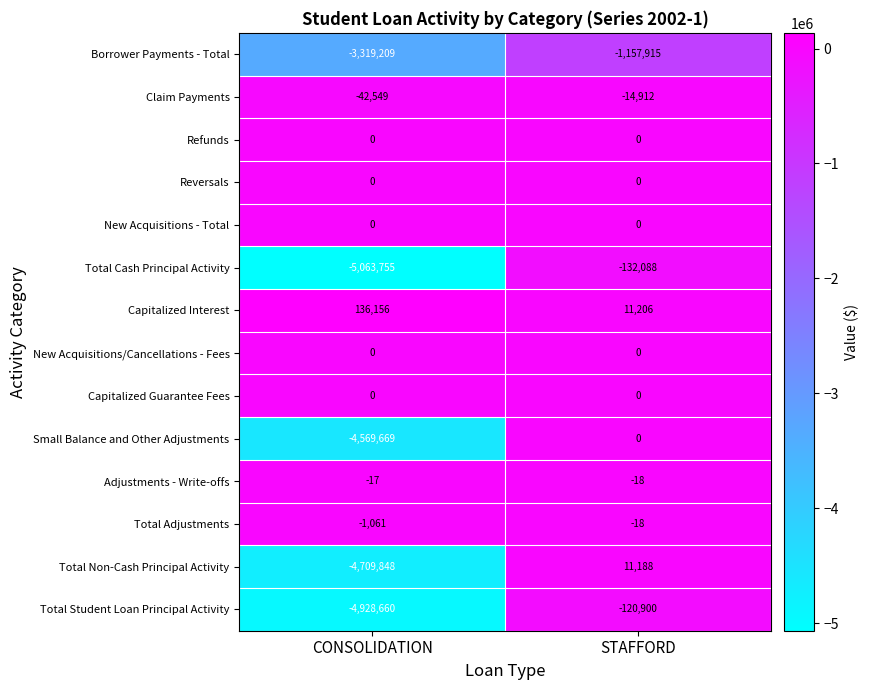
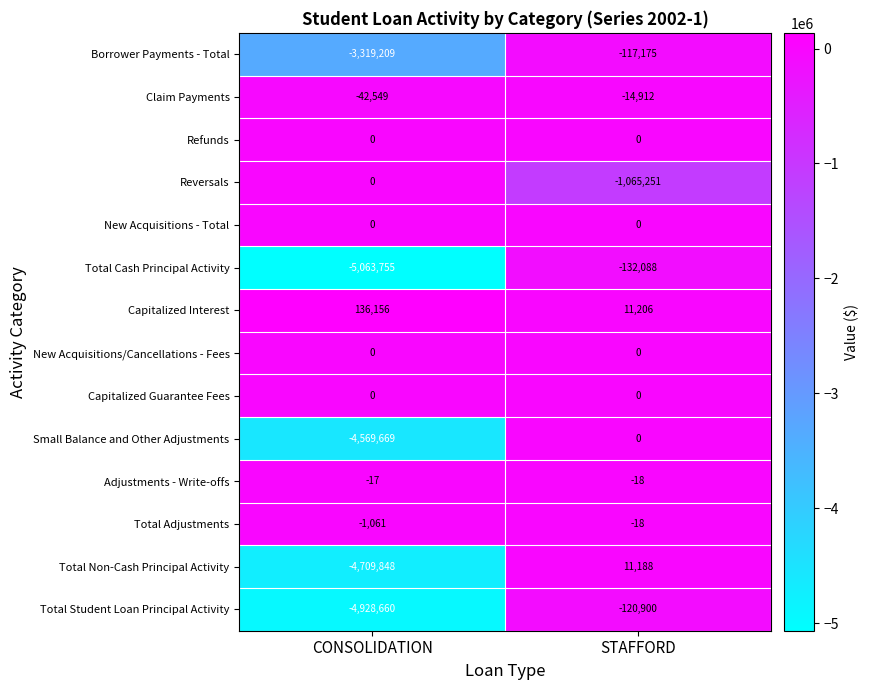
Borrower Payments - Total, STAFFORD: -1,157,915 -> -117,175
Reversals, STAFFORD: 0 -> -1,065,251
